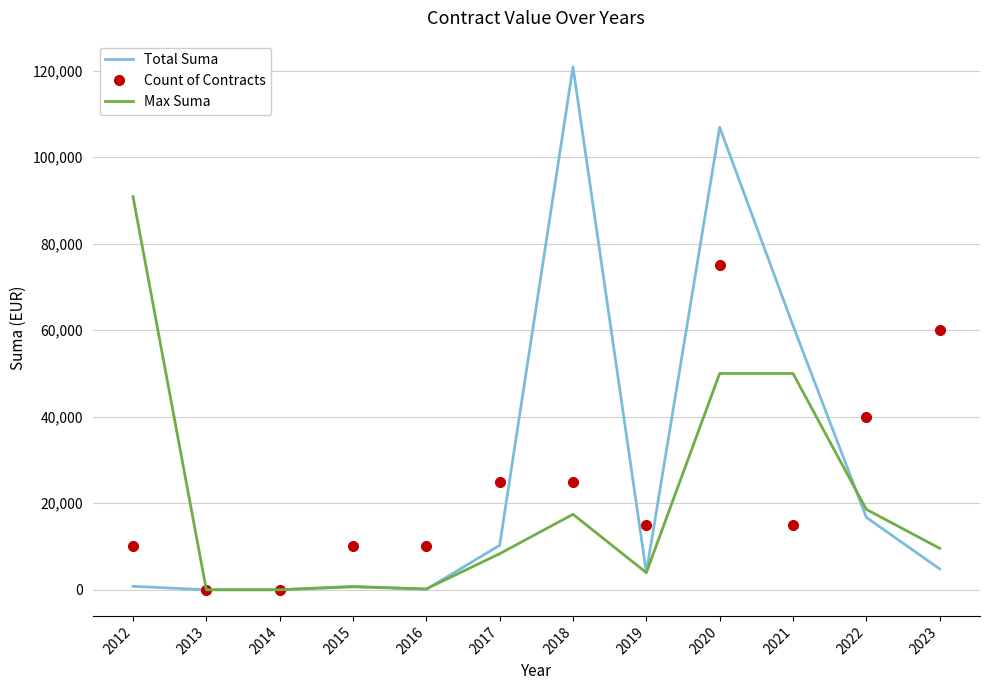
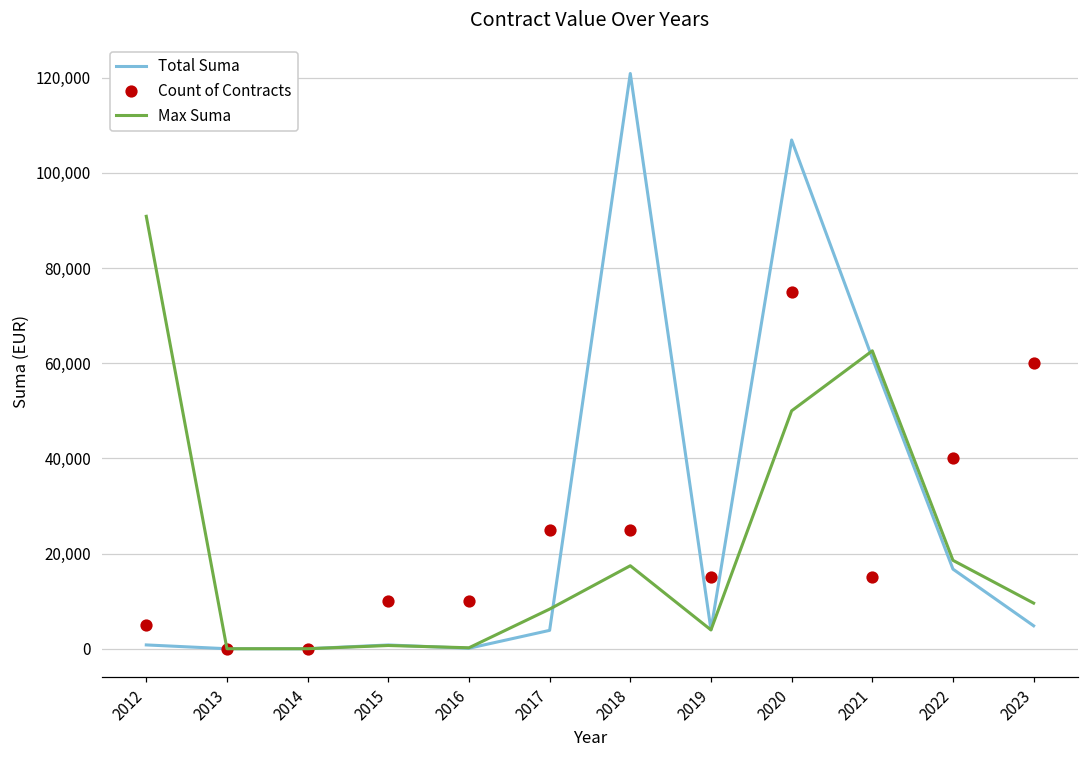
Count of Contracts, 2012: 10,000 -> 5,000
Total Suma, 2017: 10,000 -> 4,000
Max Suma, 2021: 50,000 -> 63,000
